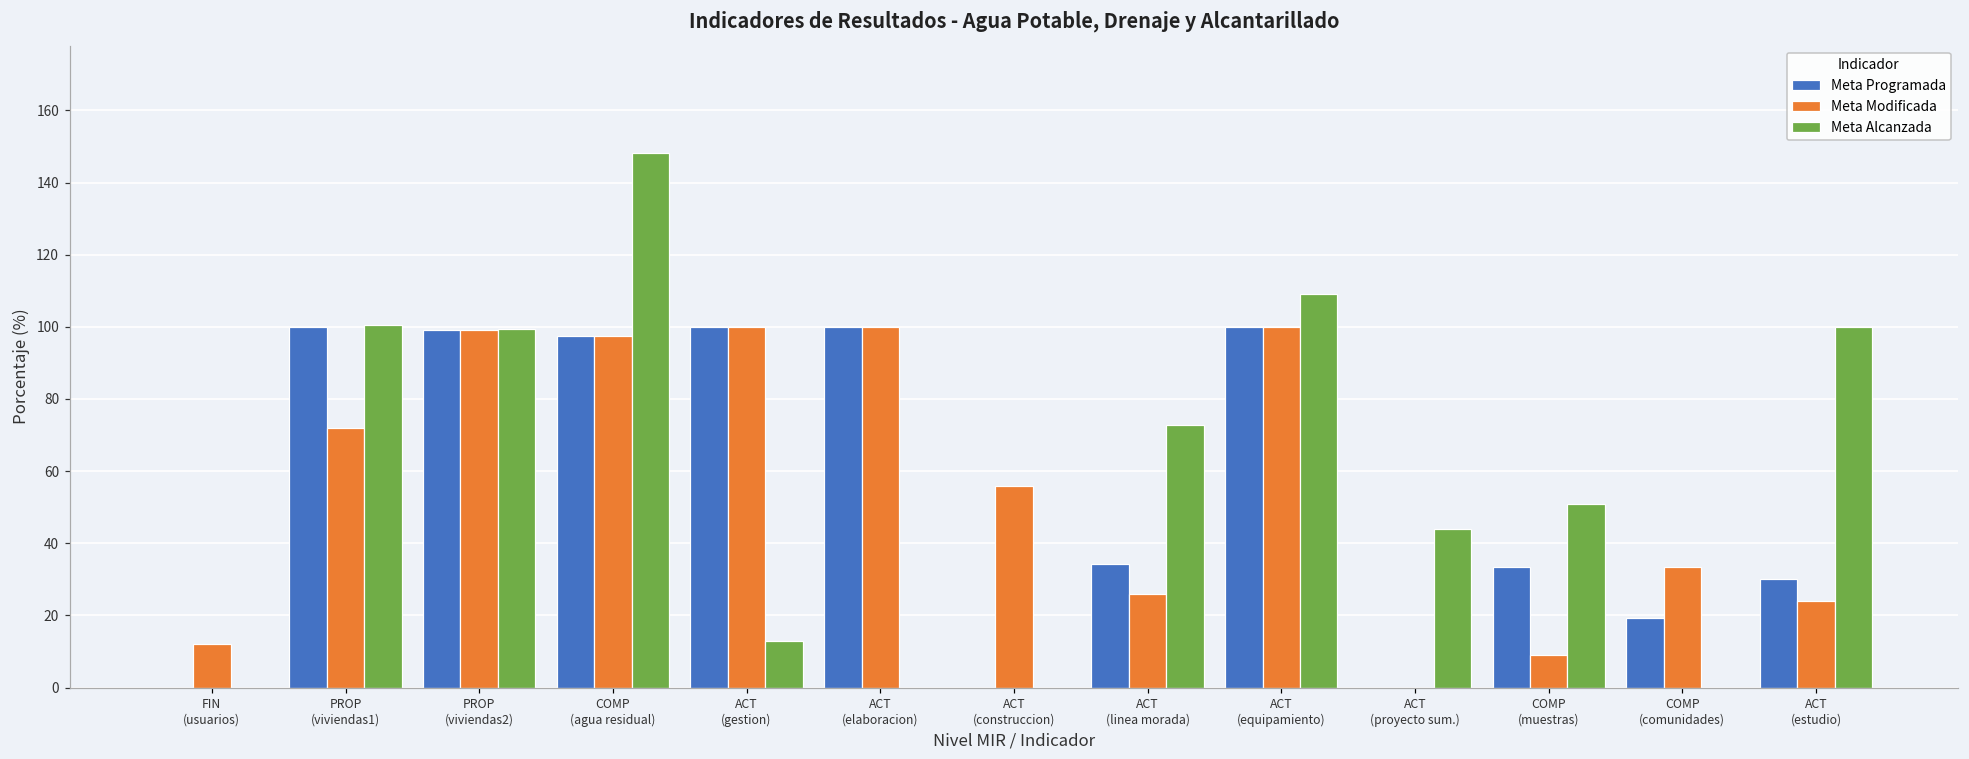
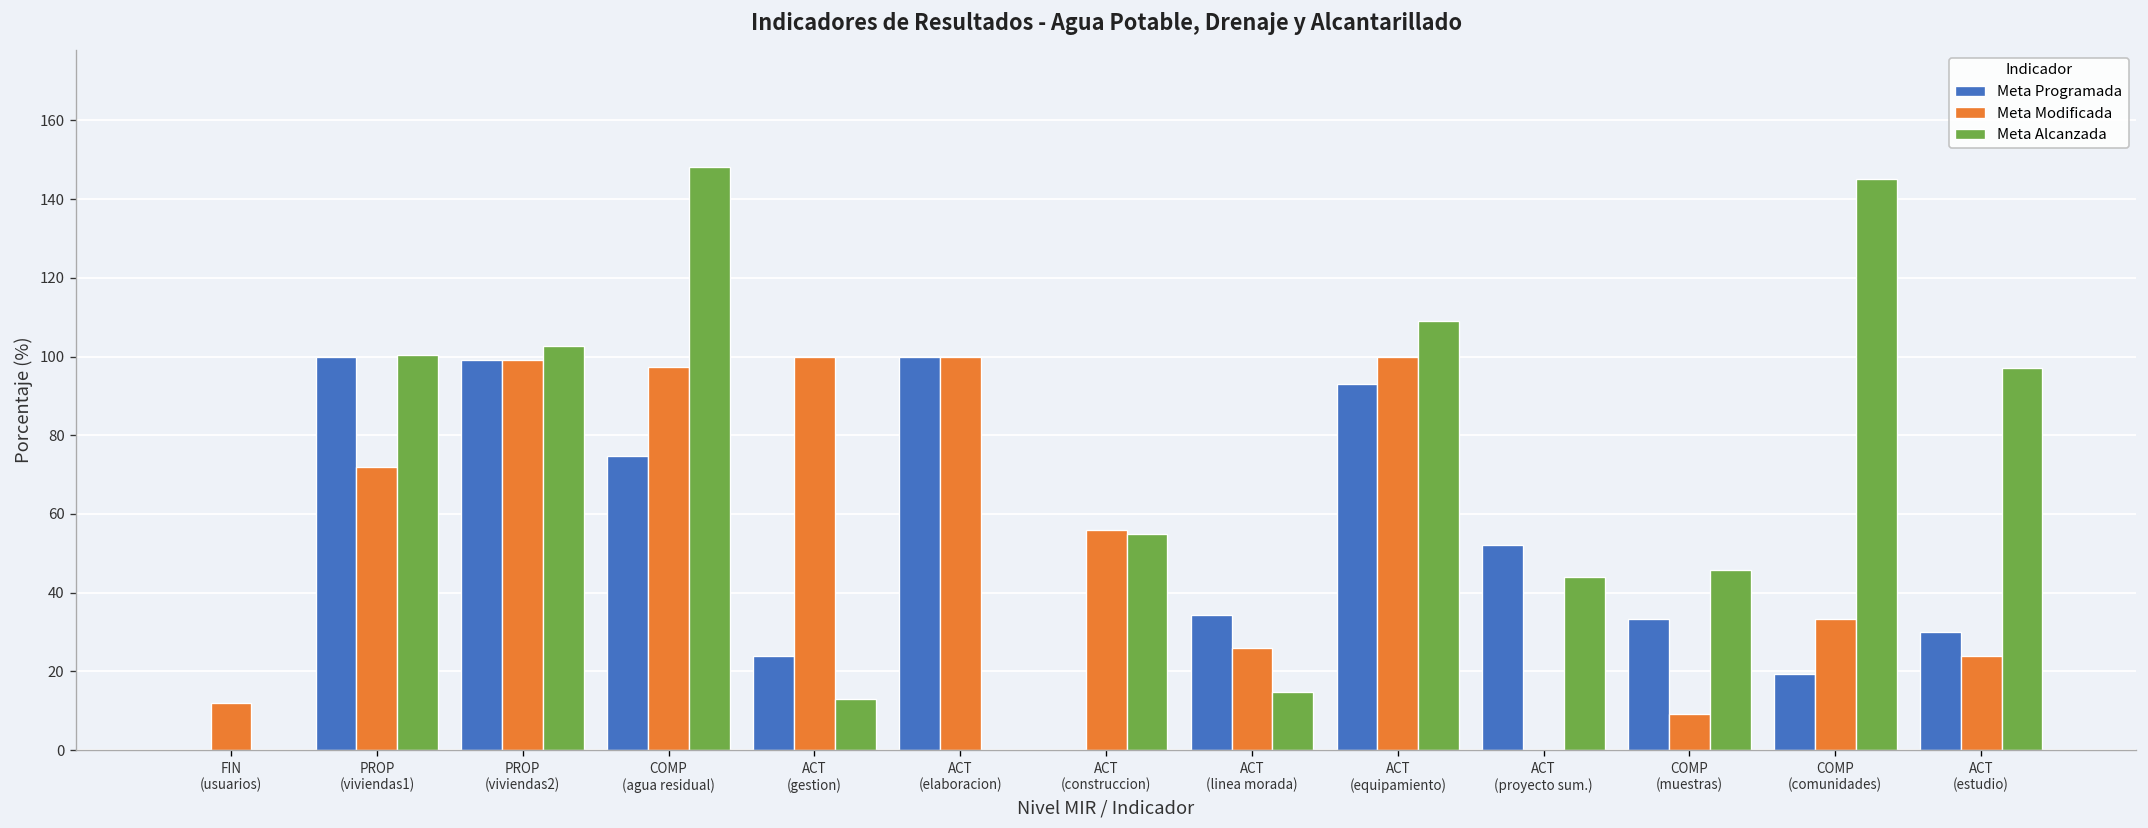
Meta Alcanzada, PROP (viviendas2): 99 -> 103
Meta Programada, COMP (agua residual): 97 -> 75
Meta Programada, ACT (gestion): 100 -> 24
Meta Alcanzada, ACT (construccion): 0 -> 55
Meta Alcanzada, ACT (linea morada): 73 -> 15
Meta Programada, ACT (equipamiento): 100 -> 93
Meta Programada, ACT (proyecto sum.): 0 -> 52
Meta Alcanzada, COMP (muestras): 51 -> 46
Meta Alcanzada, COMP (comunidades): 0 -> 145
Meta Alcanzada, ACT (estudio): 100 -> 97
